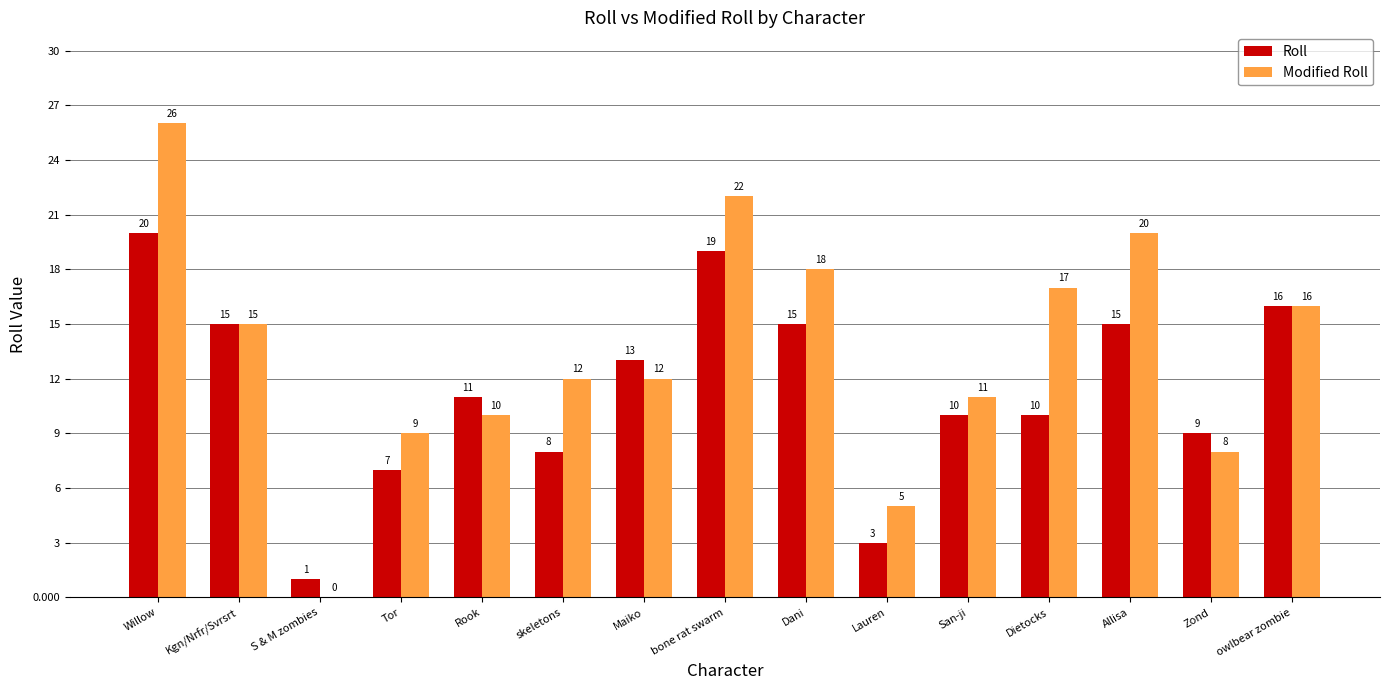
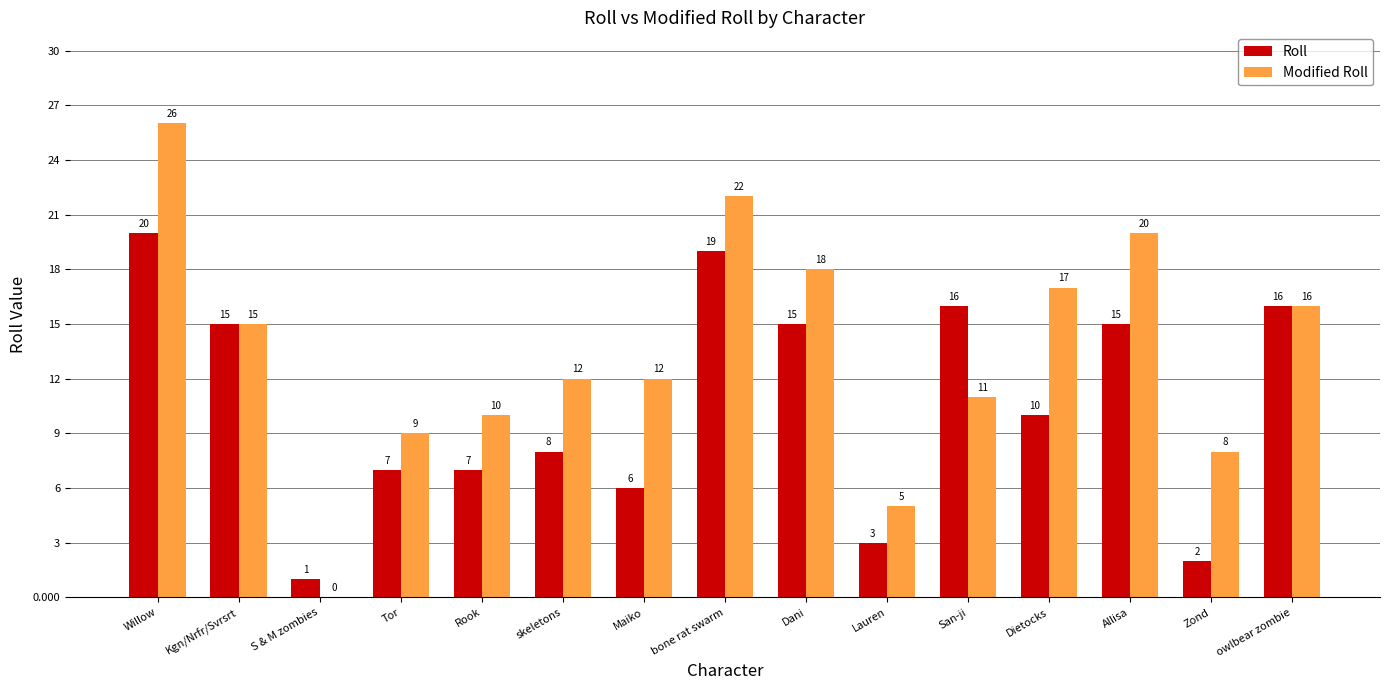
Roll, Rook: 11 -> 7
Roll, Maiko: 13 -> 6
Roll, San-ji: 10 -> 16
Roll, Zond: 9 -> 2
